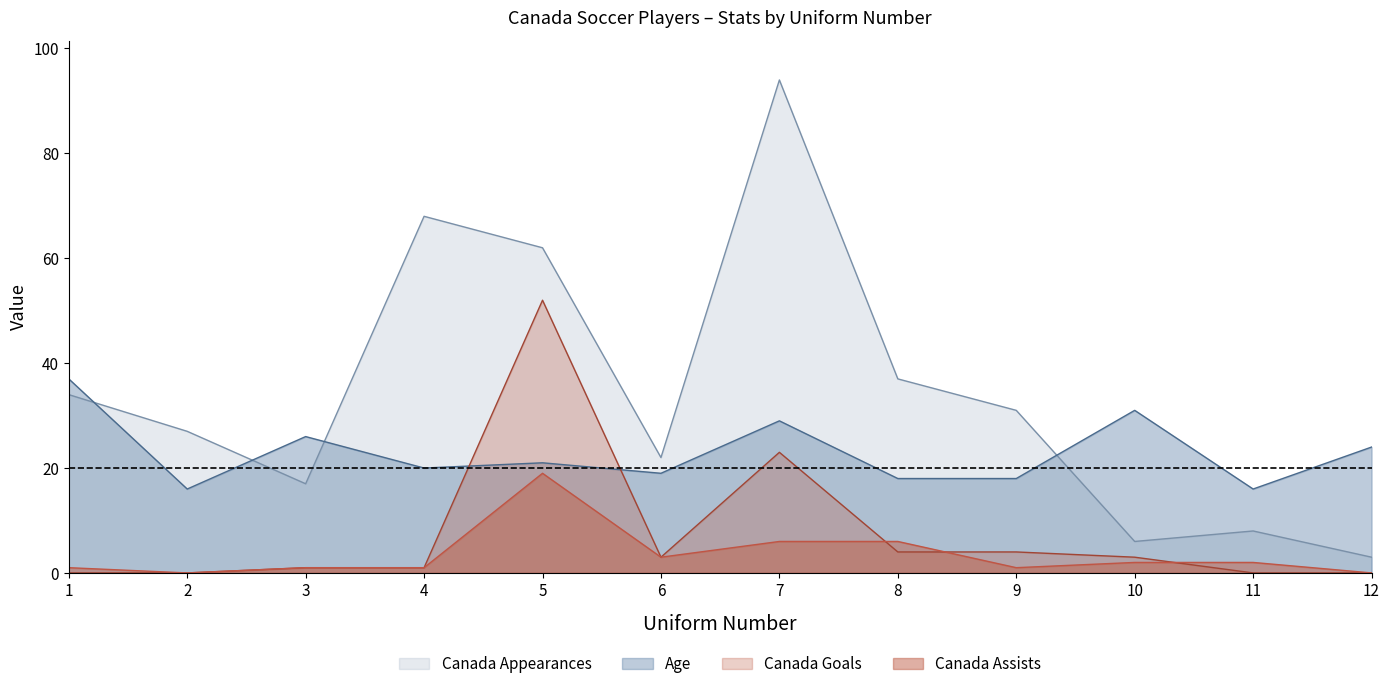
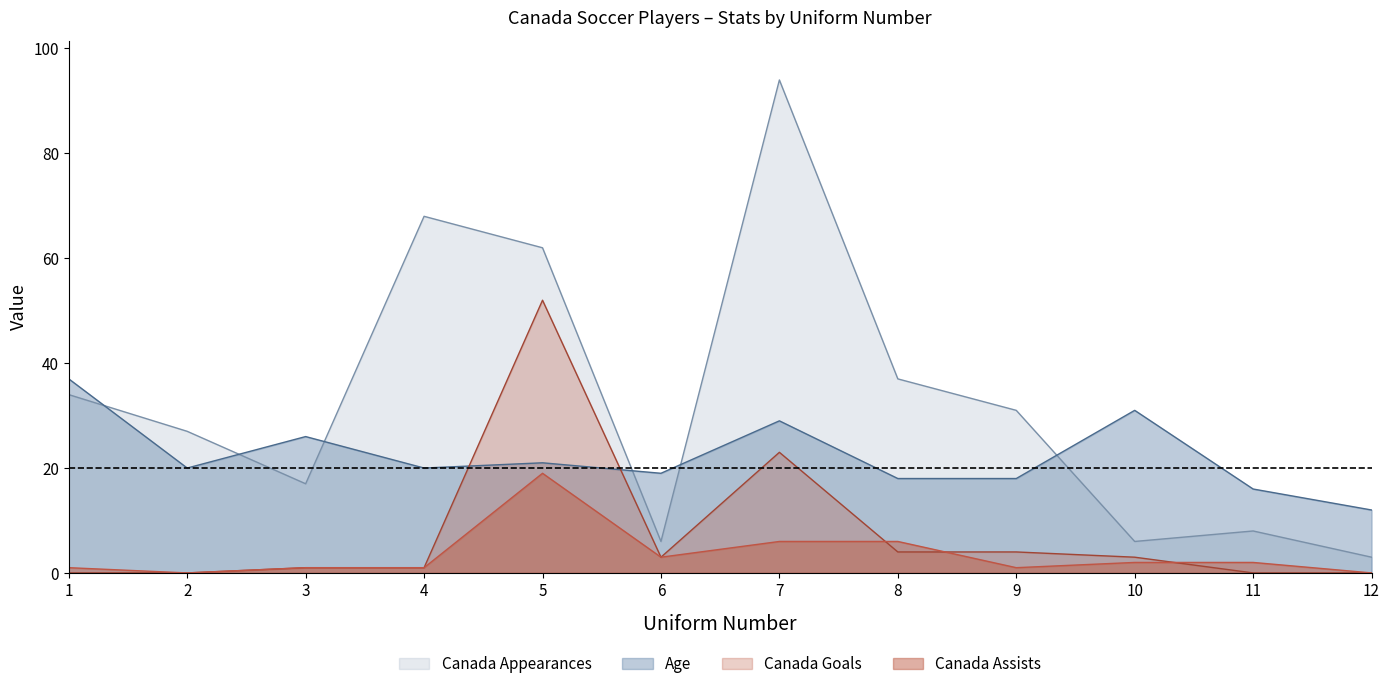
Age, 2: 16 -> 20
Canada Appearances, 6: 22 -> 6
Age, 12: 24 -> 12
